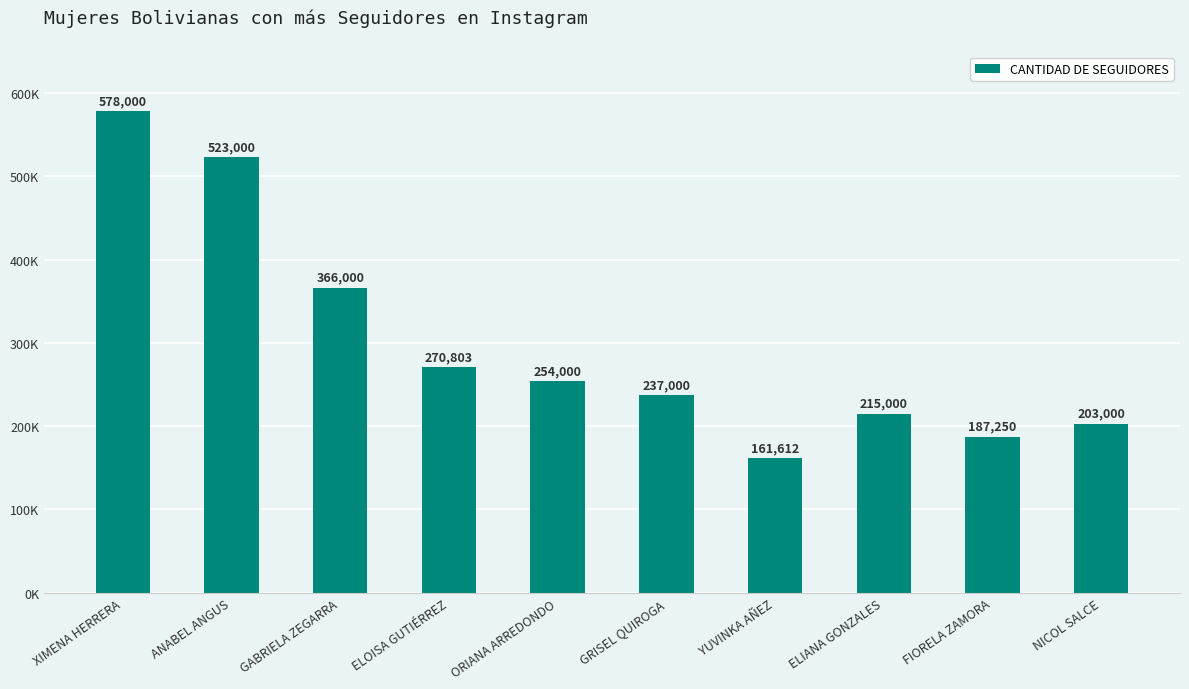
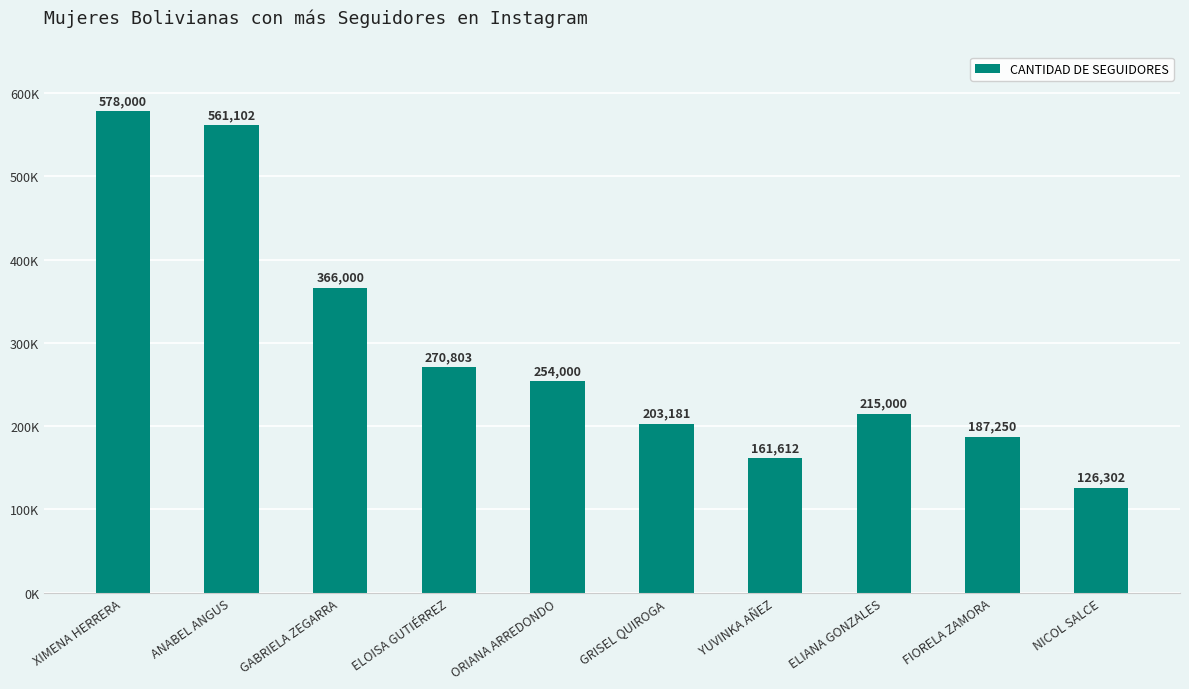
ANABEL ANGUS: 523,000 -> 561,102
GRISEL QUIROGA: 237,000 -> 203,181
NICOL SALCE: 203,000 -> 126,302
